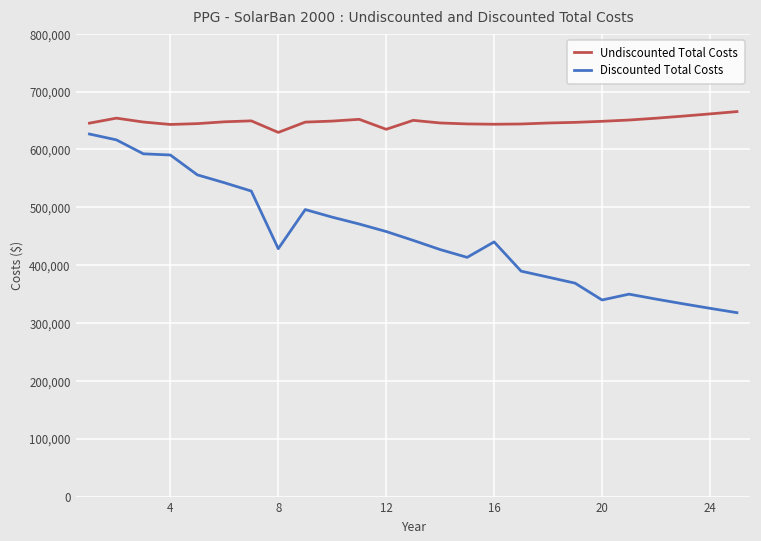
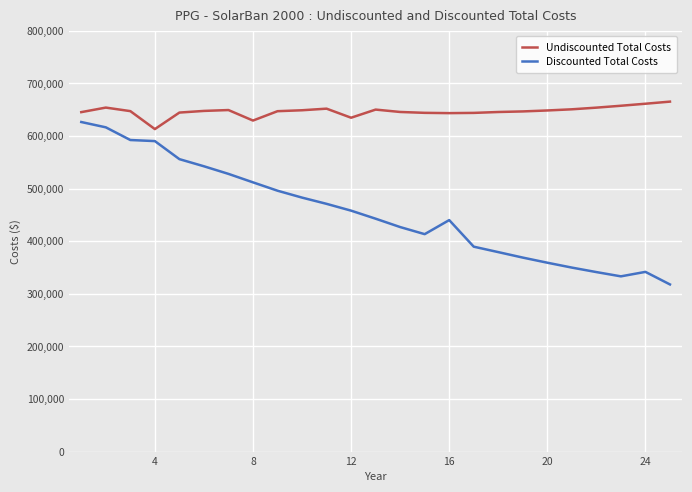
Undiscounted Total Costs, 4: 640,000 -> 610,000
Discounted Total Costs, 8: 430,000 -> 510,000
Discounted Total Costs, 20: 340,000 -> 360,000
Discounted Total Costs, 24: 330,000 -> 340,000
